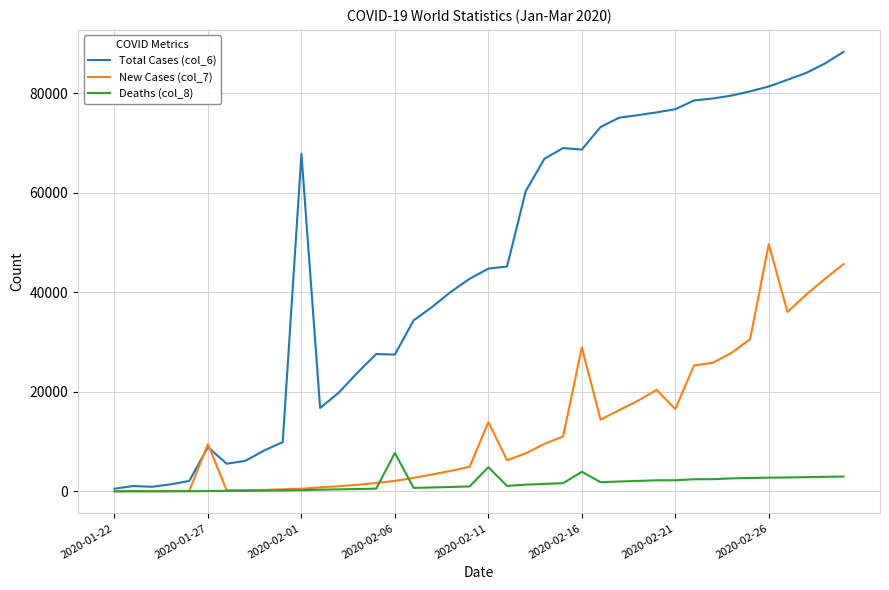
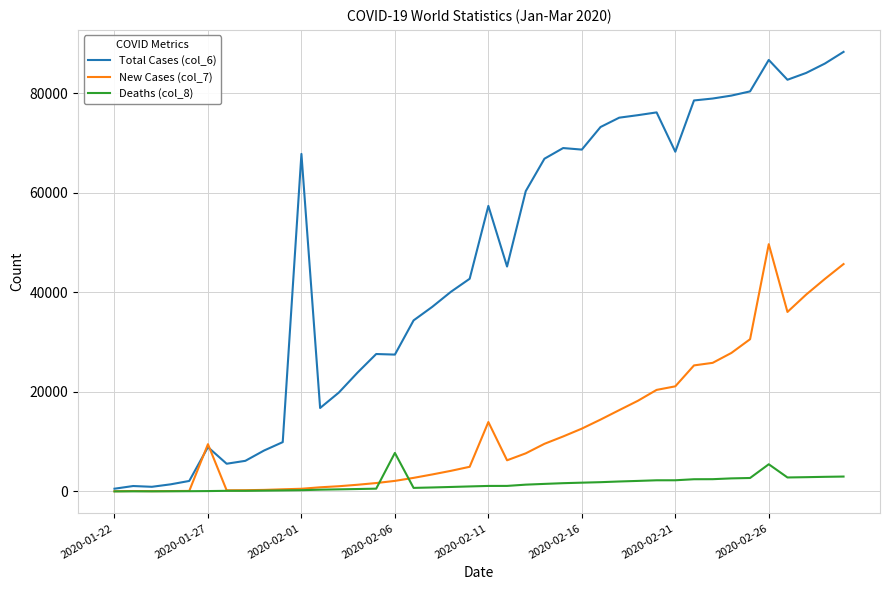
Total Cases (col_6), 2020-02-11: 45000 -> 57000
Deaths (col_8), 2020-02-11: 5000 -> 1000
New Cases (col_7), 2020-02-16: 29000 -> 13000
Deaths (col_8), 2020-02-16: 4000 -> 2000
Total Cases (col_6), 2020-02-21: 77000 -> 68000
New Cases (col_7), 2020-02-21: 17000 -> 21000
Total Cases (col_6), 2020-02-26: 81000 -> 87000
Deaths (col_8), 2020-02-26: 3000 -> 5000
